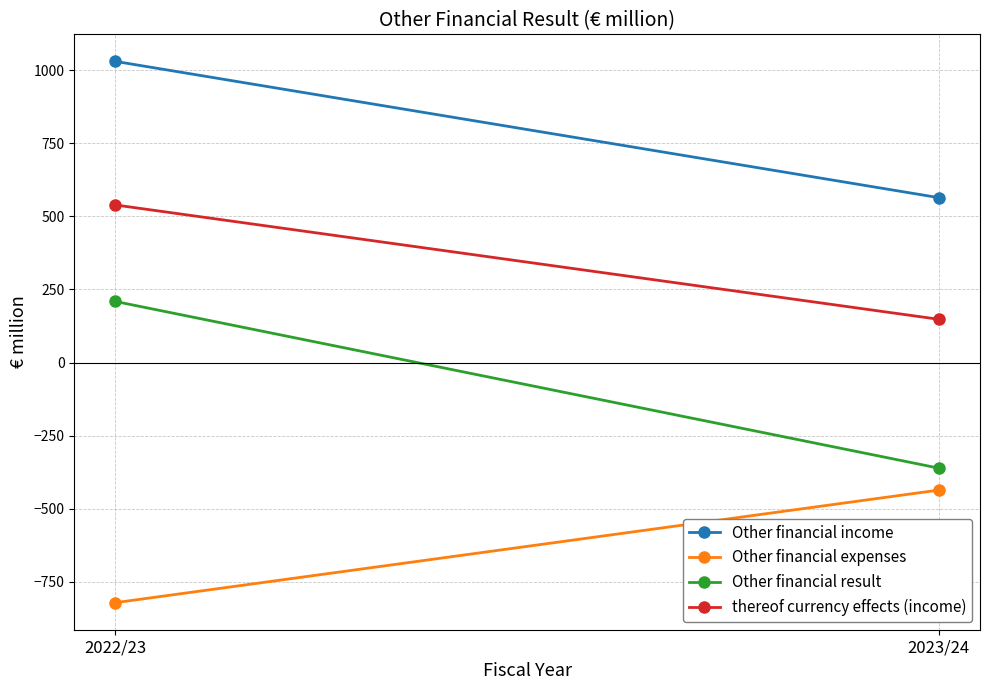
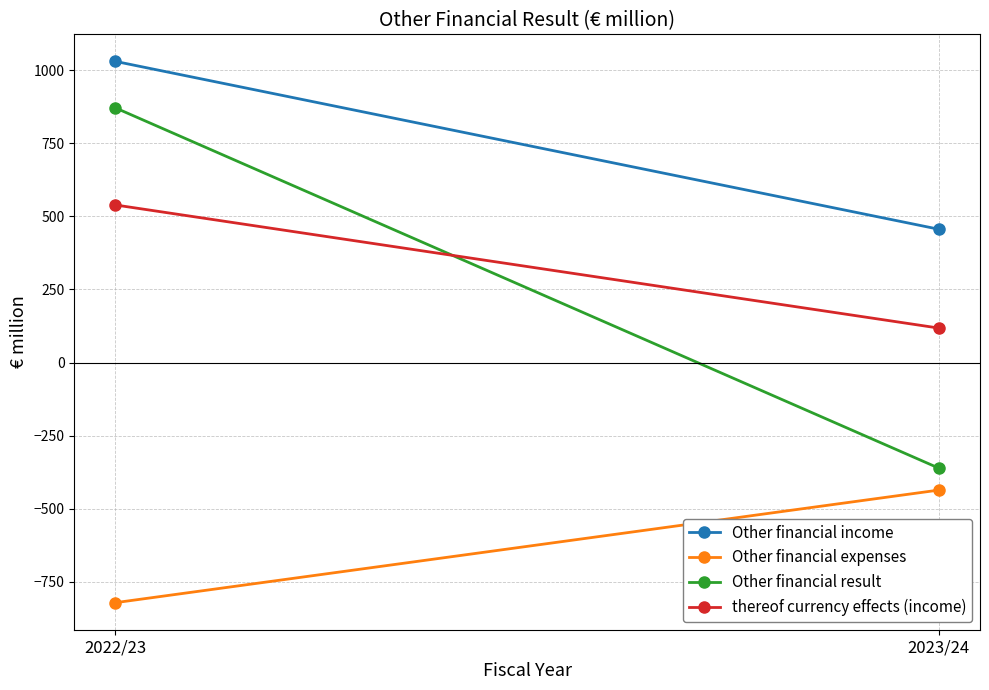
Other financial result, 2022/23: 210 -> 870
Other financial income, 2023/24: 560 -> 460
thereof currency effects (income), 2023/24: 150 -> 120
